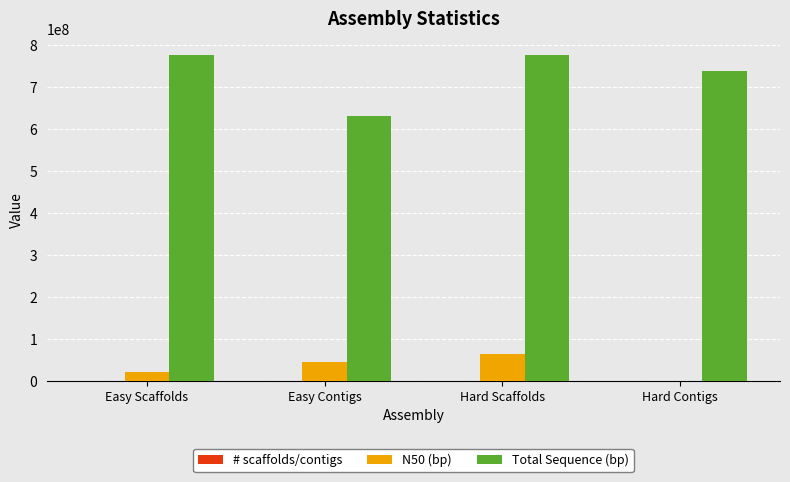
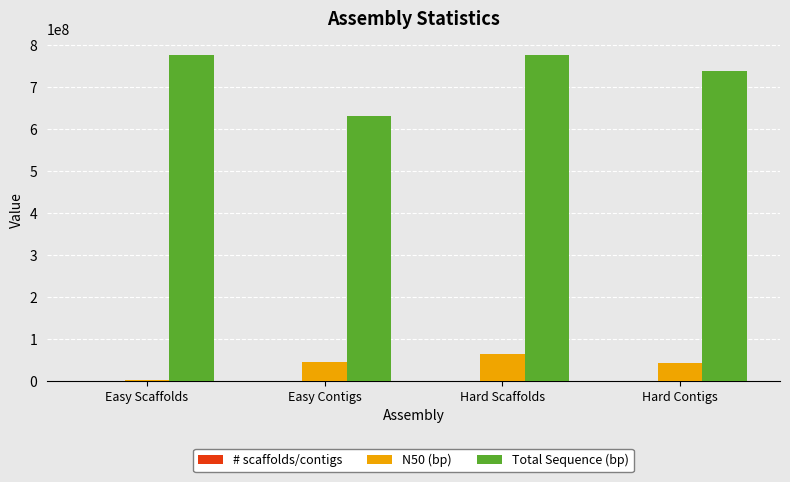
N50 (bp), Easy Scaffolds: 20000000 -> 0
N50 (bp), Hard Contigs: 0 -> 40000000
